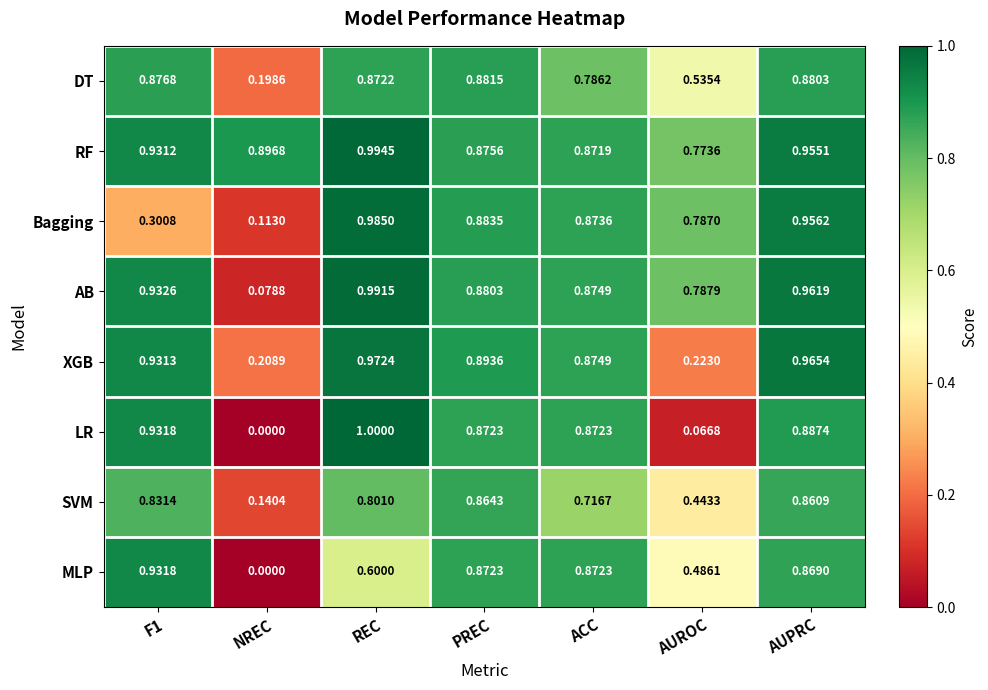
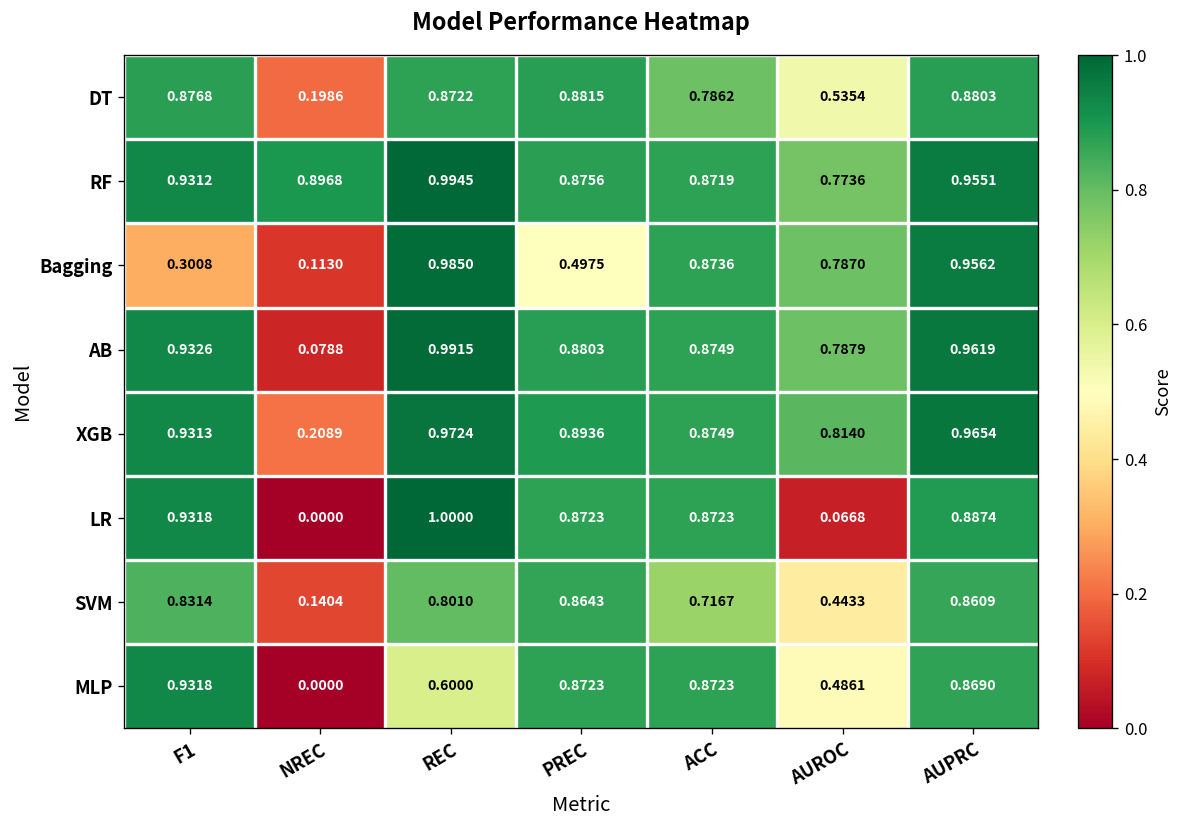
Bagging, PREC: 0.8835 -> 0.4975
XGB, AUROC: 0.2230 -> 0.8140
